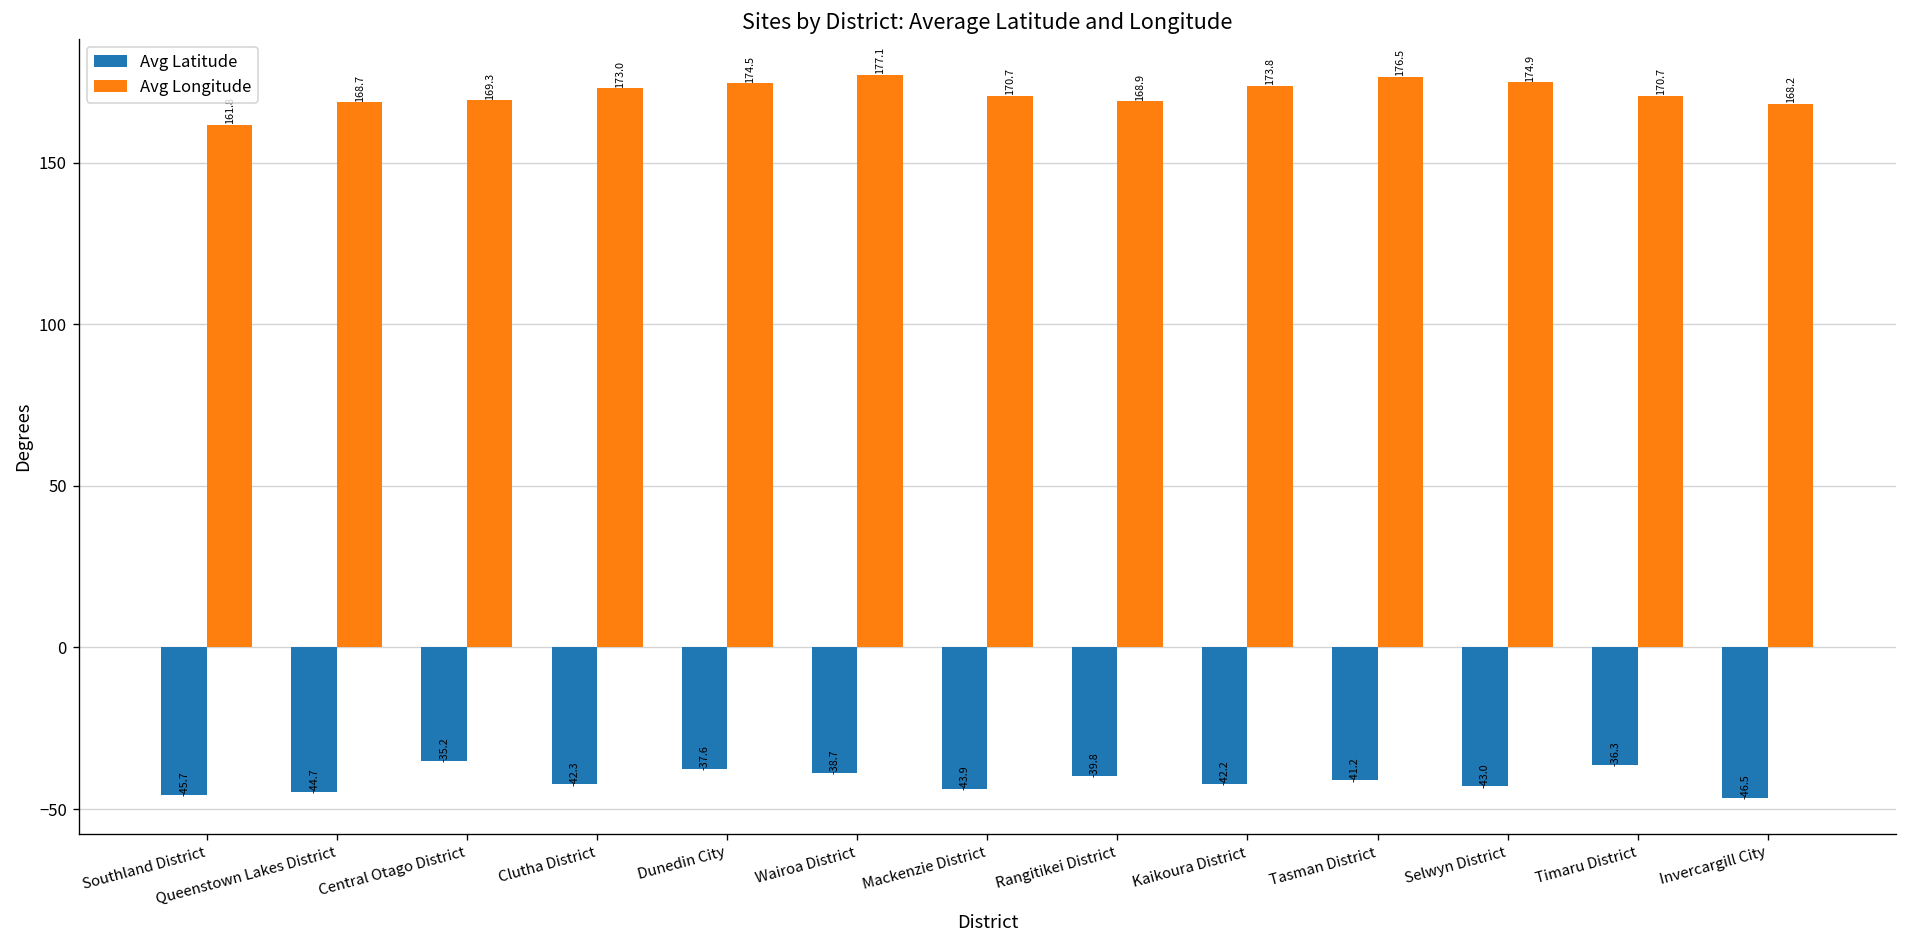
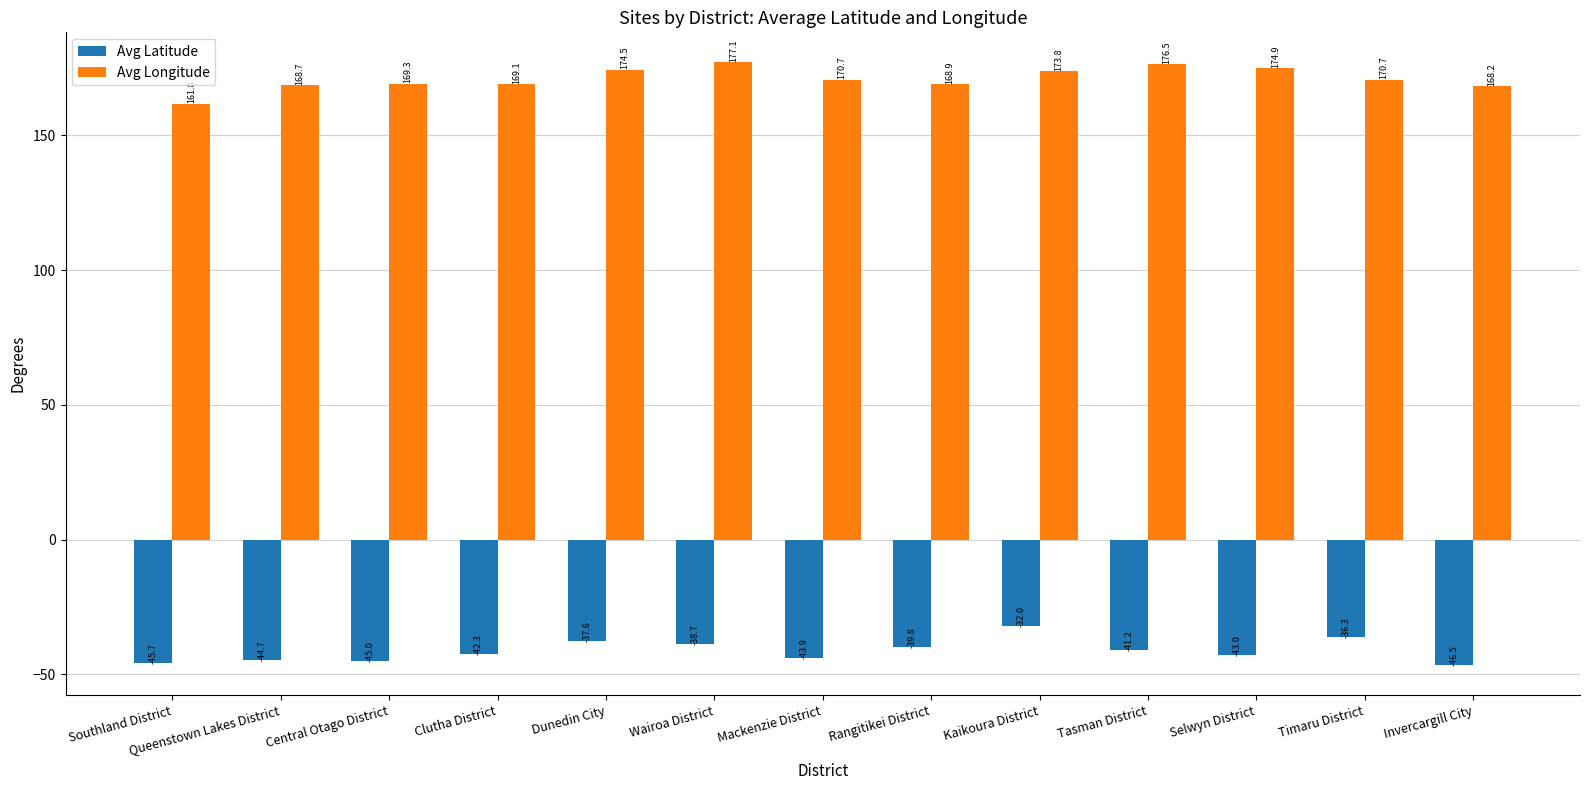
Avg Latitude, Central Otago District: -35.2 -> -45.0
Avg Longitude, Clutha District: 173.0 -> 169.1
Avg Latitude, Kaikoura District: -42.2 -> -32.0
